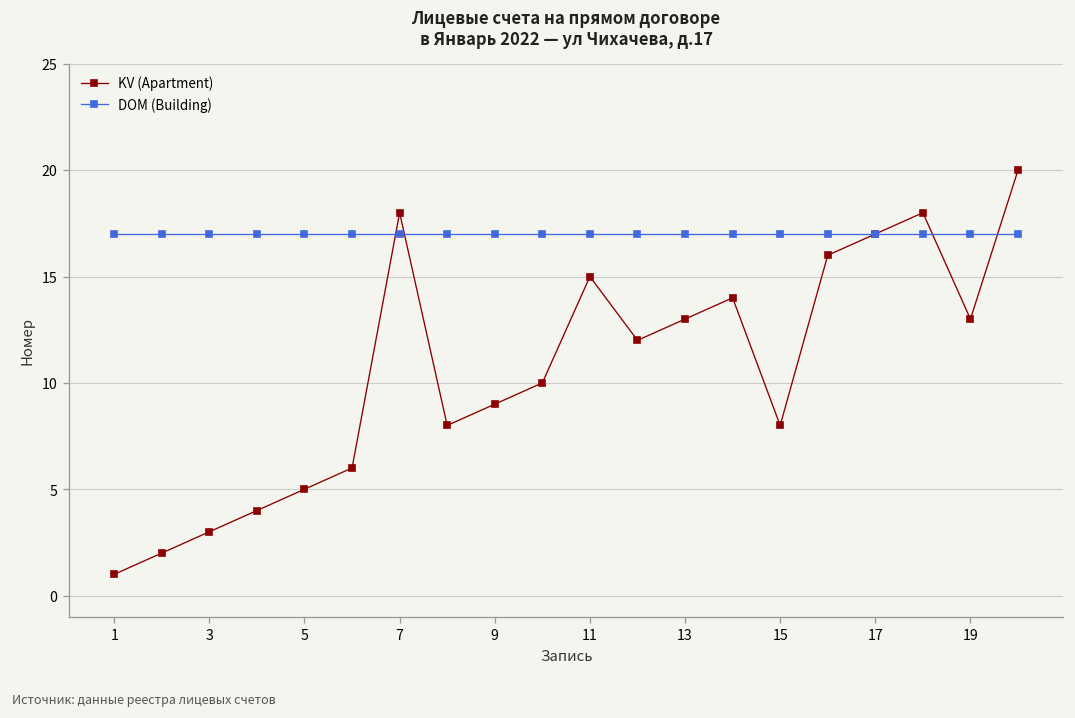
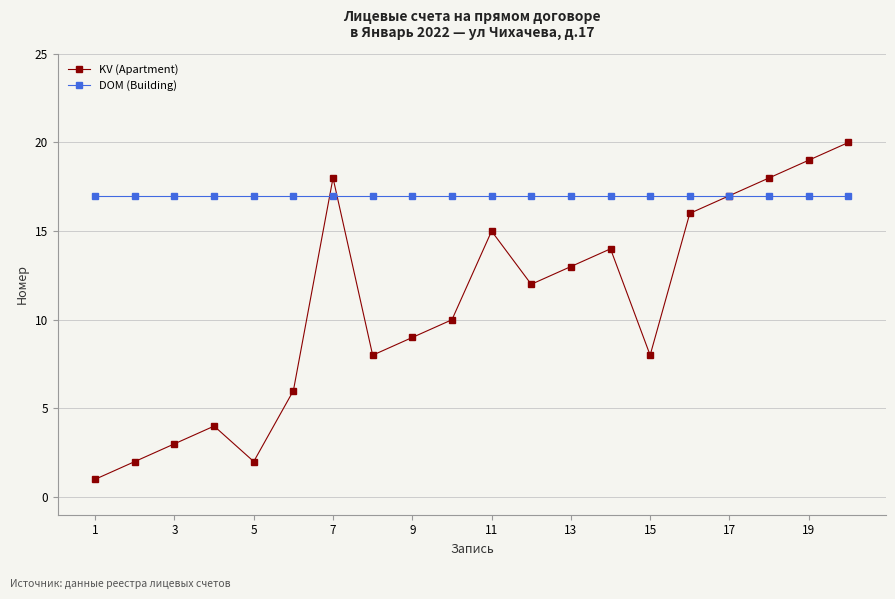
KV (Apartment), 5: 5 -> 2
KV (Apartment), 19: 13 -> 19
